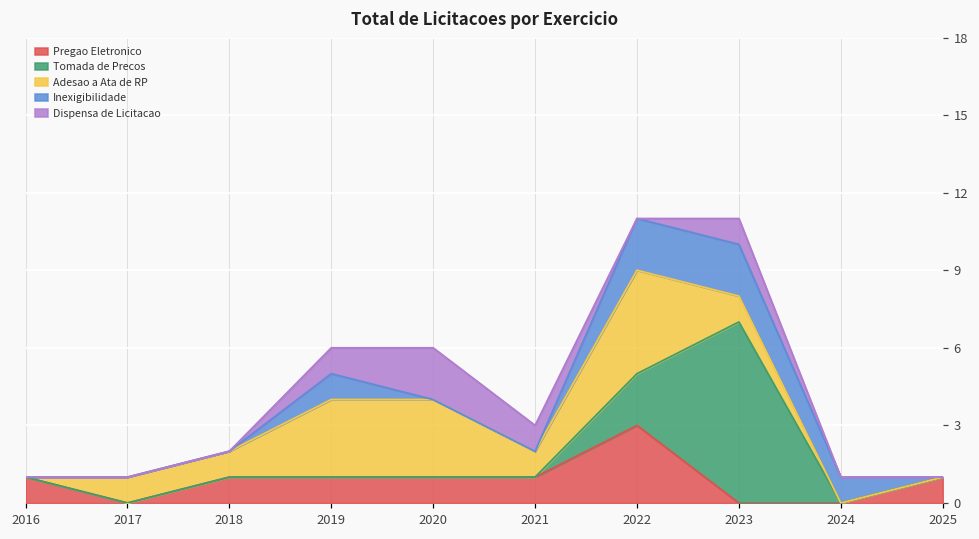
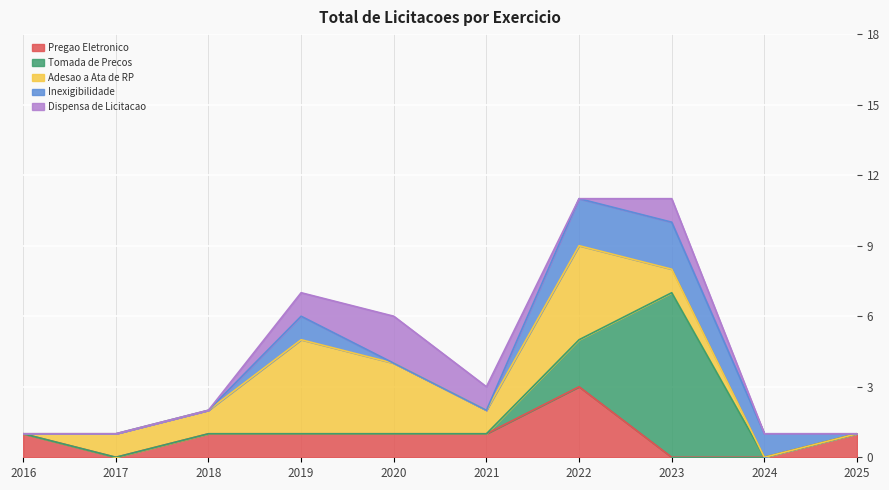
Adesao a Ata de RP, 2019: 3 -> 4
